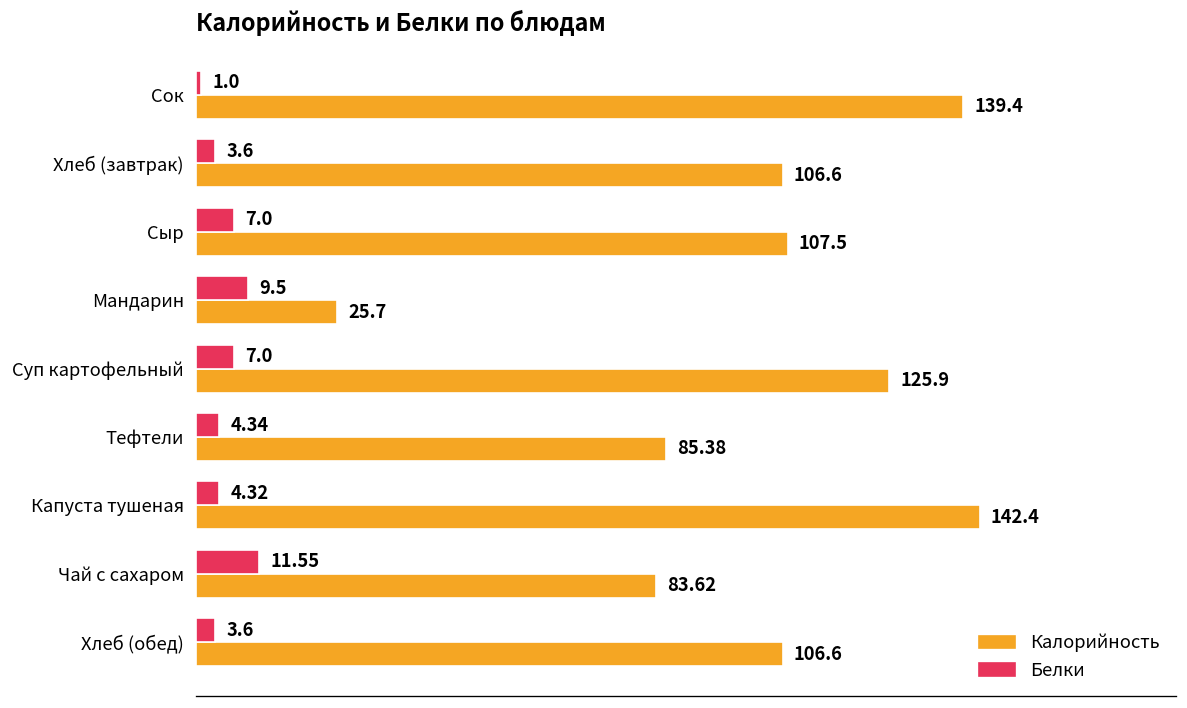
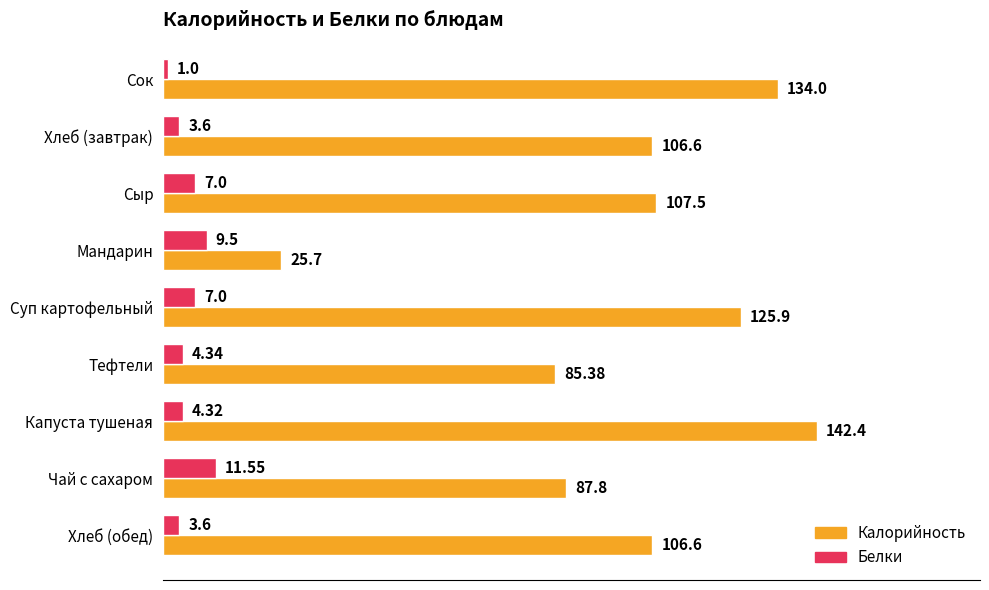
Калорийность, Сок: 139.4 -> 134.0
Калорийность, Чай с сахаром: 83.62 -> 87.8
